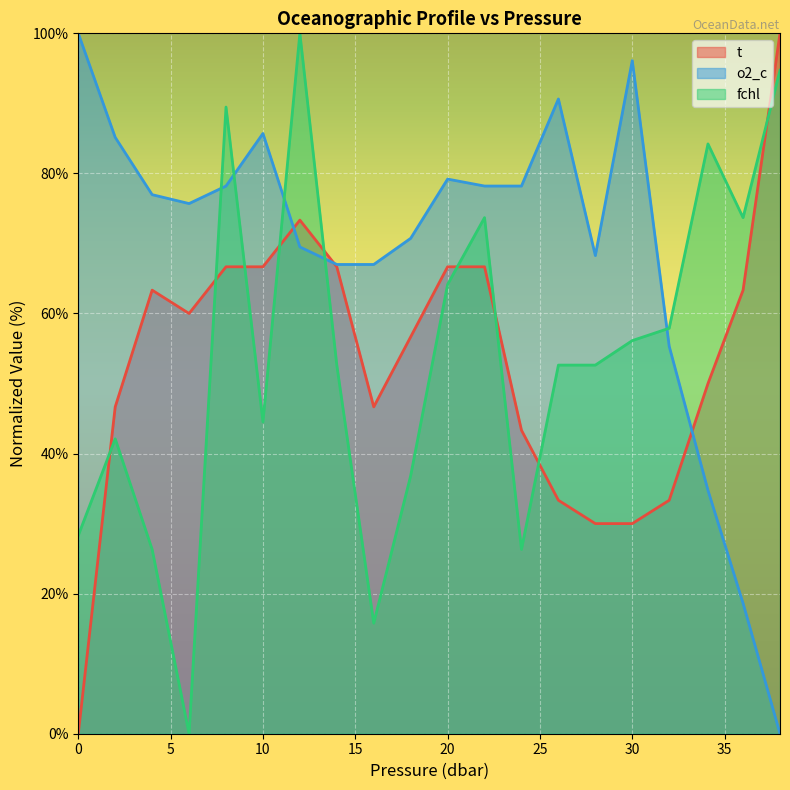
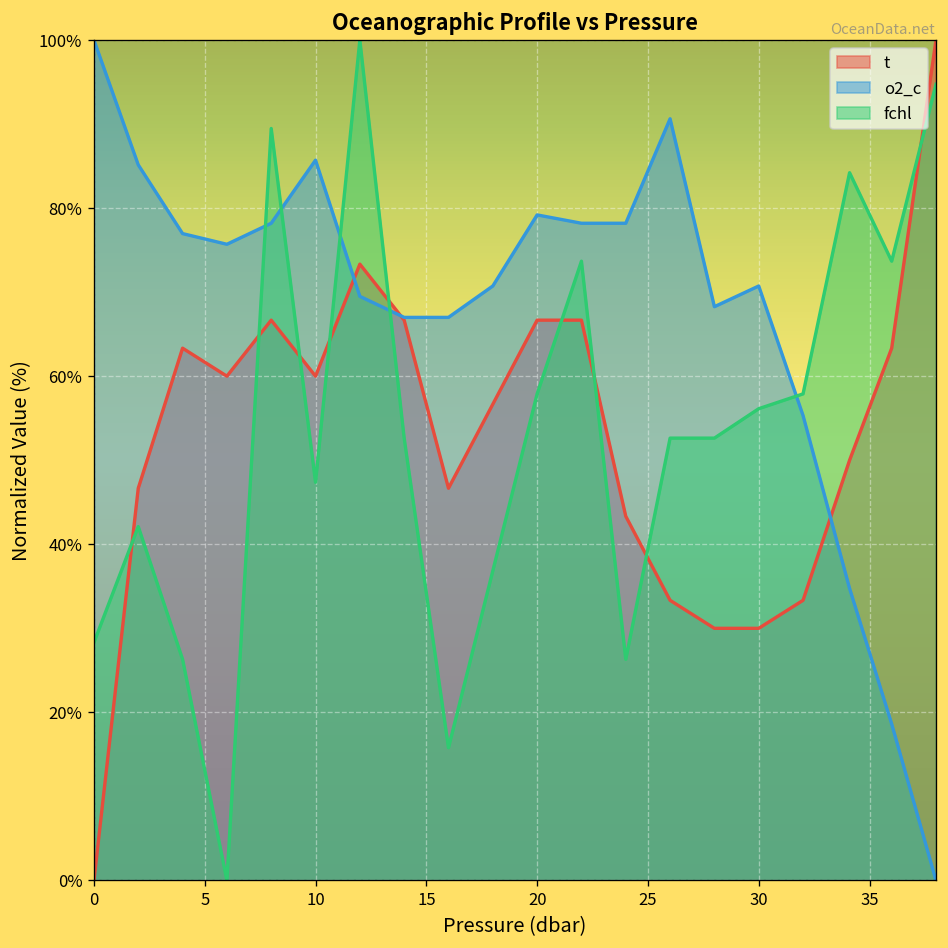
t, 10: 67% -> 60%
fchl, 10: 45% -> 47%
fchl, 20: 64% -> 58%
o2_c, 30: 96% -> 71%
